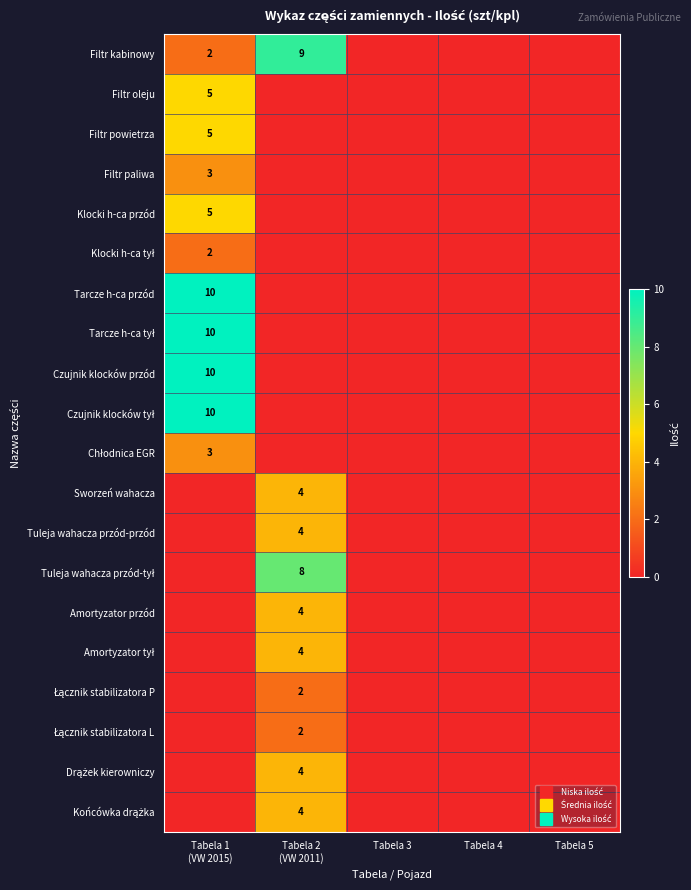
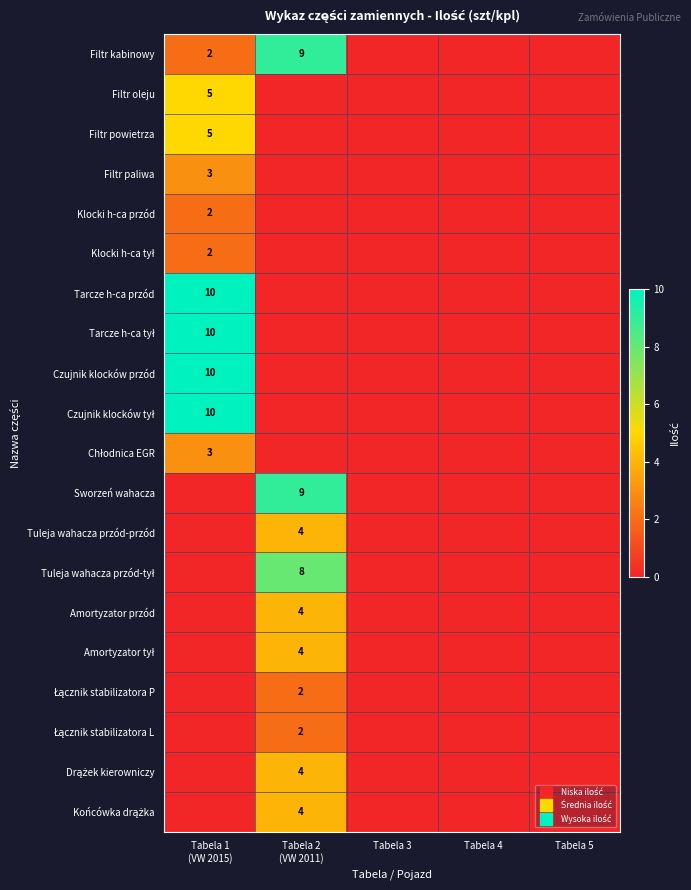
Klocki h-ca przód, Tabela 1 (VW 2015): 5 -> 2
Sworzeń wahacza, Tabela 2 (VW 2011): 4 -> 9
